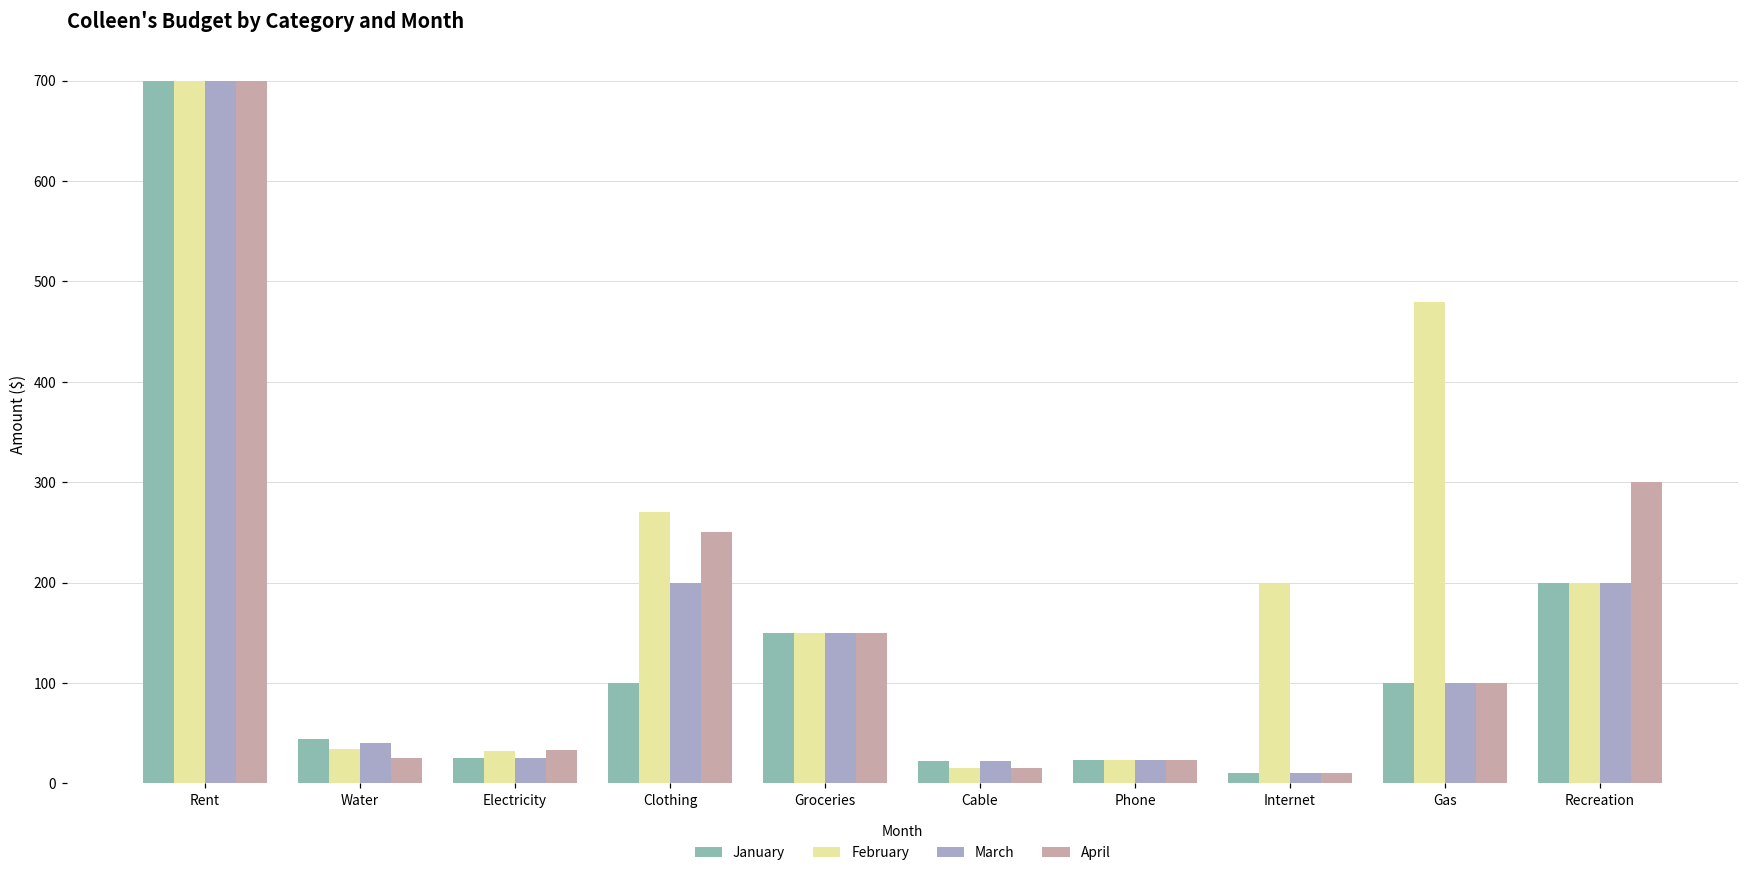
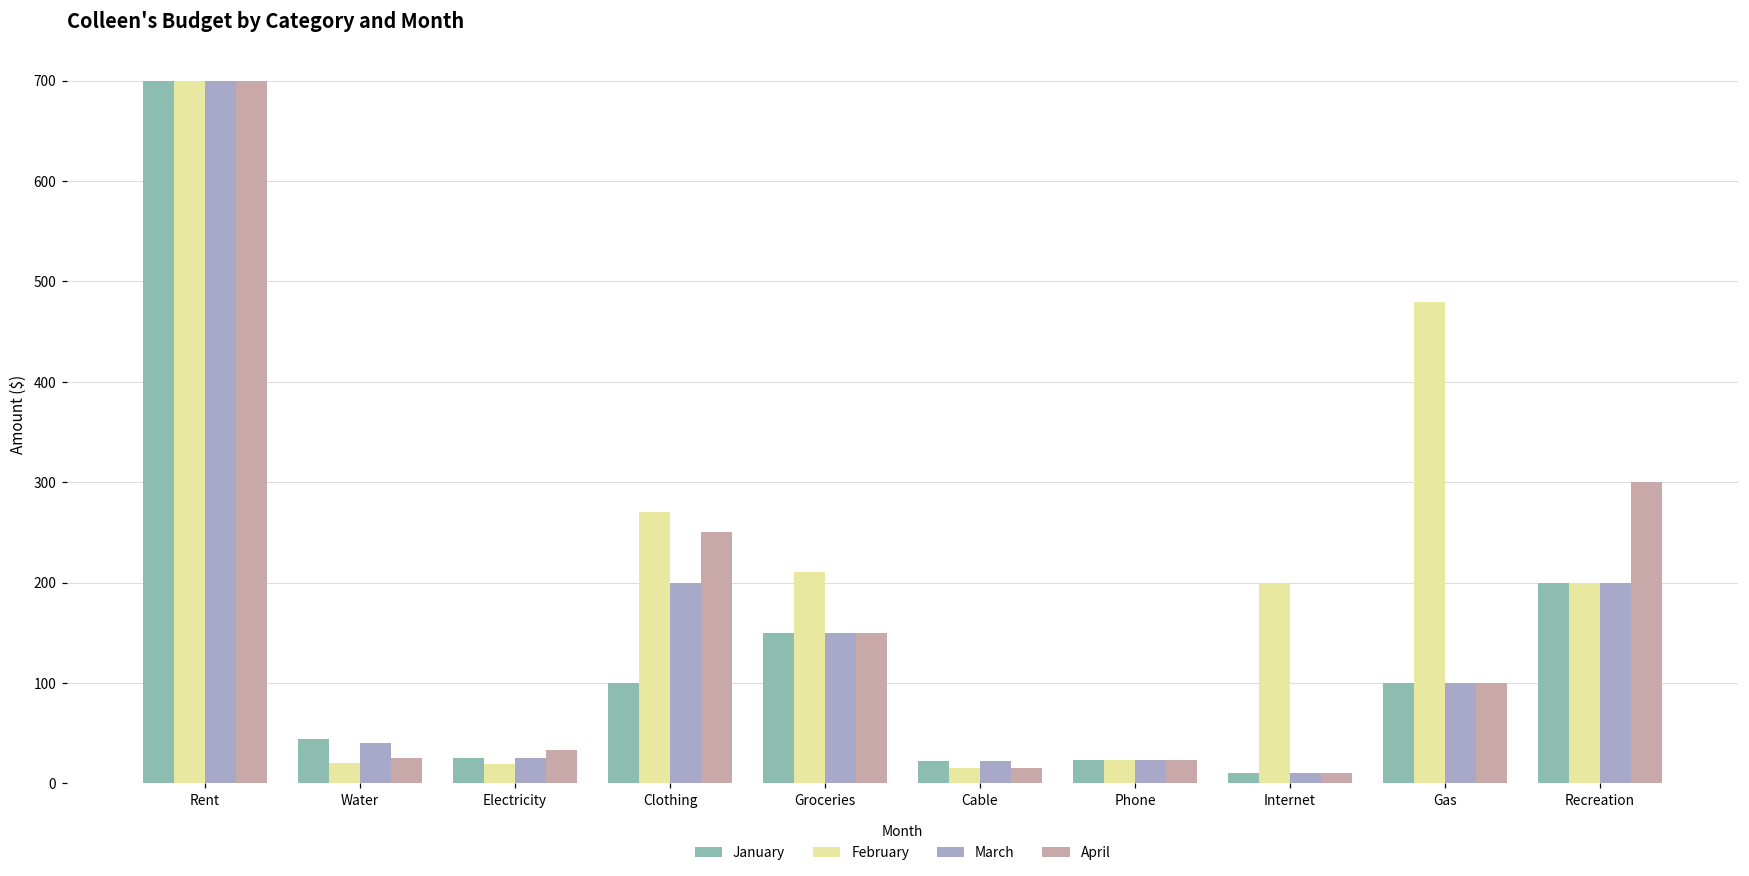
February, Water: 30 -> 20
February, Electricity: 30 -> 20
February, Groceries: 150 -> 210
